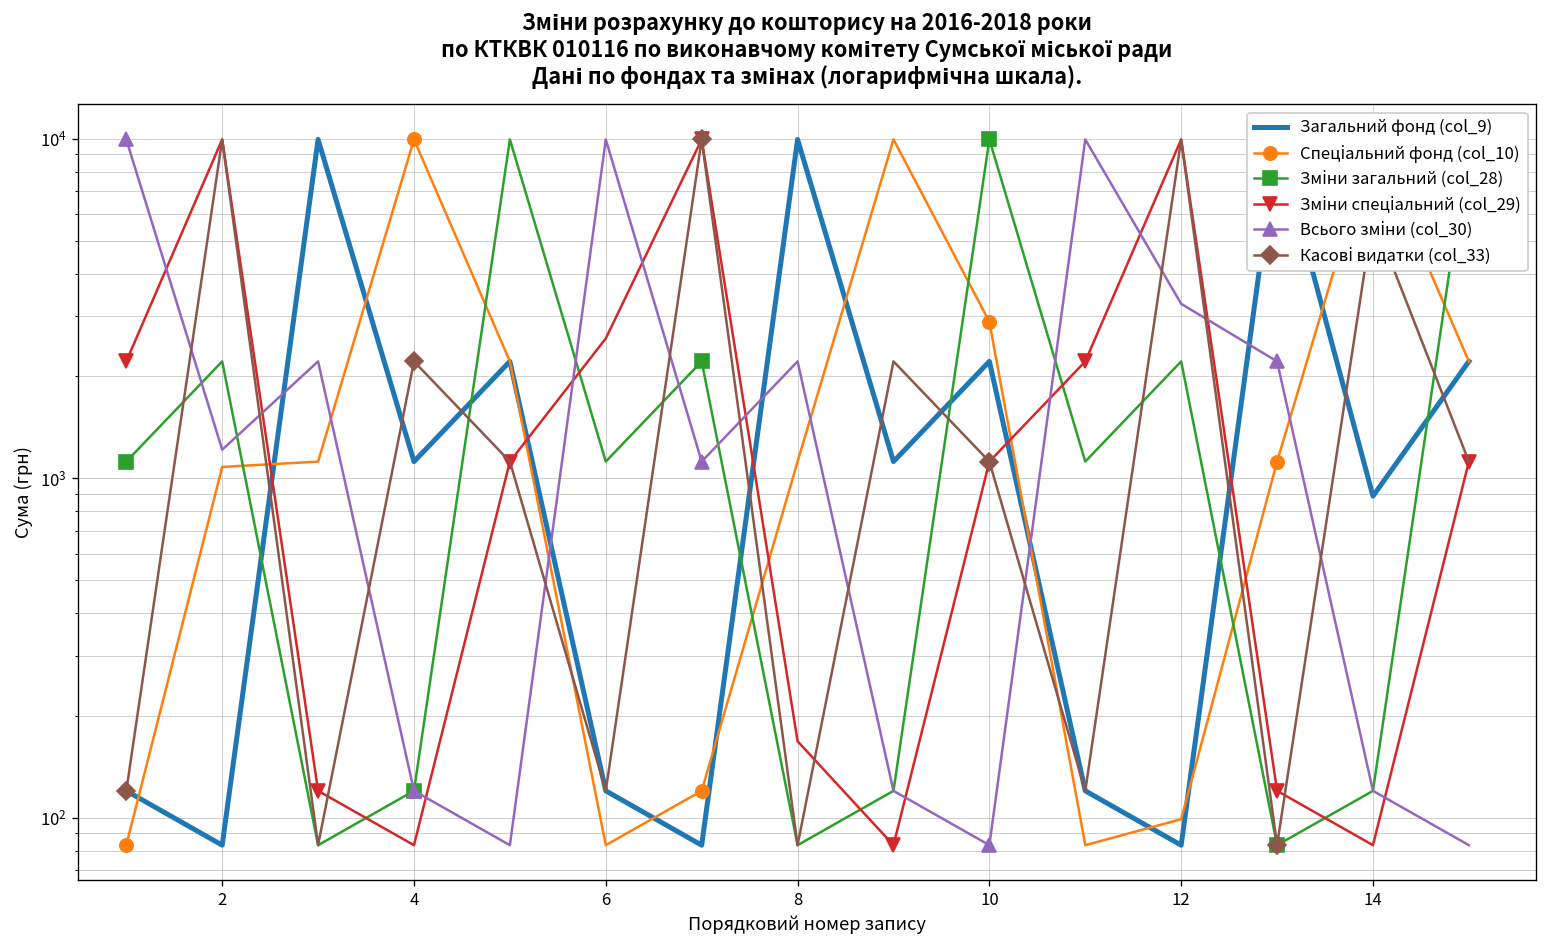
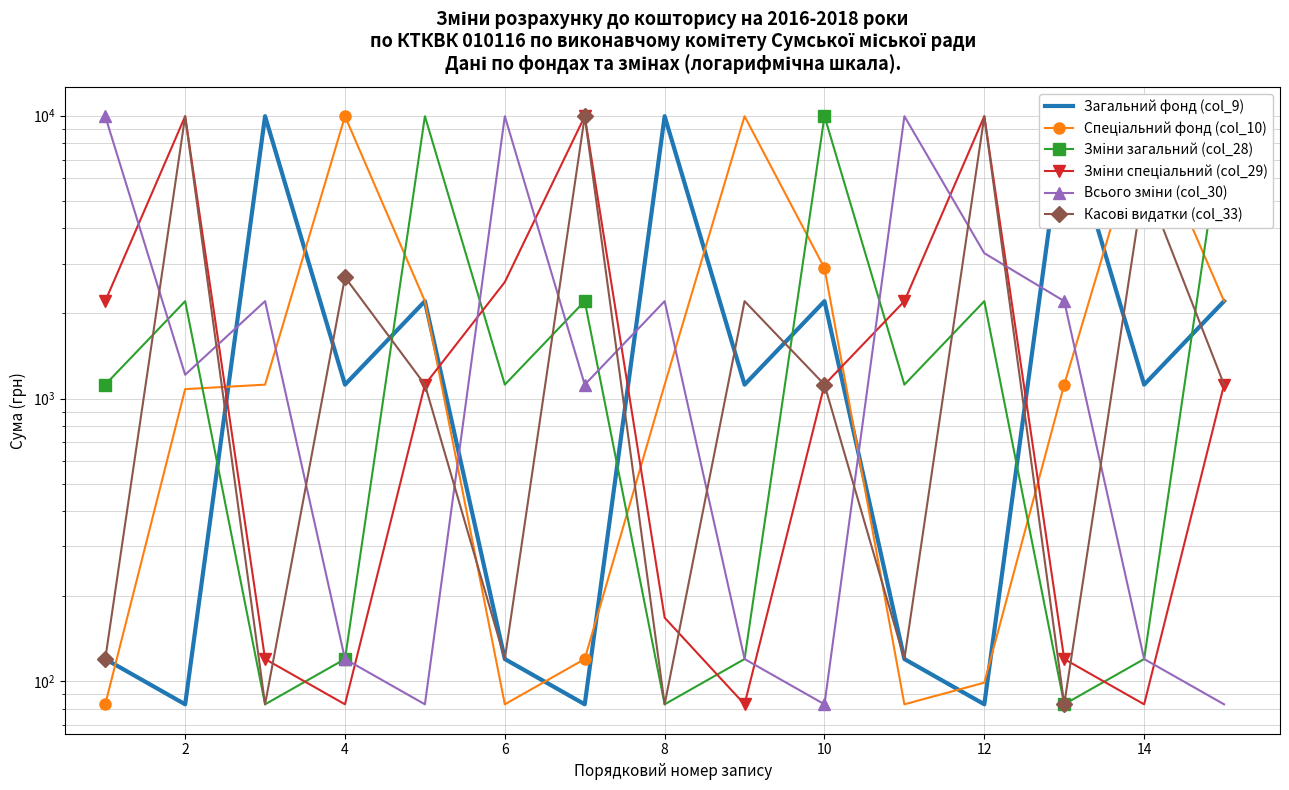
Касові видатки (col_33), 4: 2200 -> 2700
Загальний фонд (col_9), 14: 890 -> 1120
